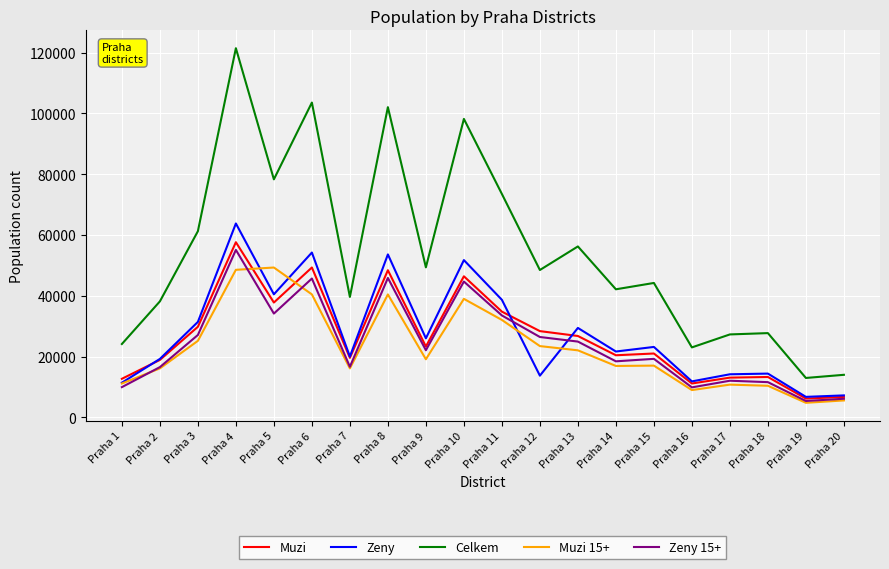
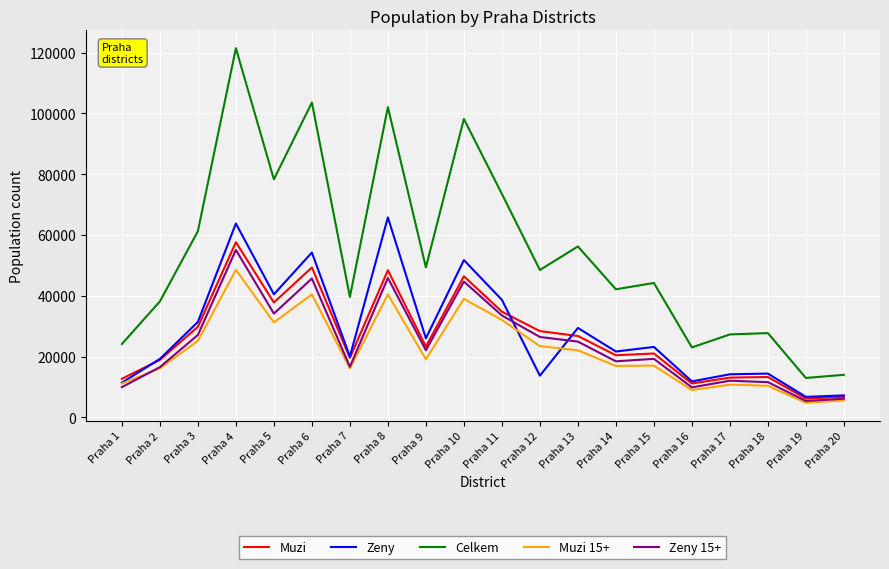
Muzi 15+, Praha 5: 49000 -> 31000
Zeny, Praha 8: 54000 -> 66000
